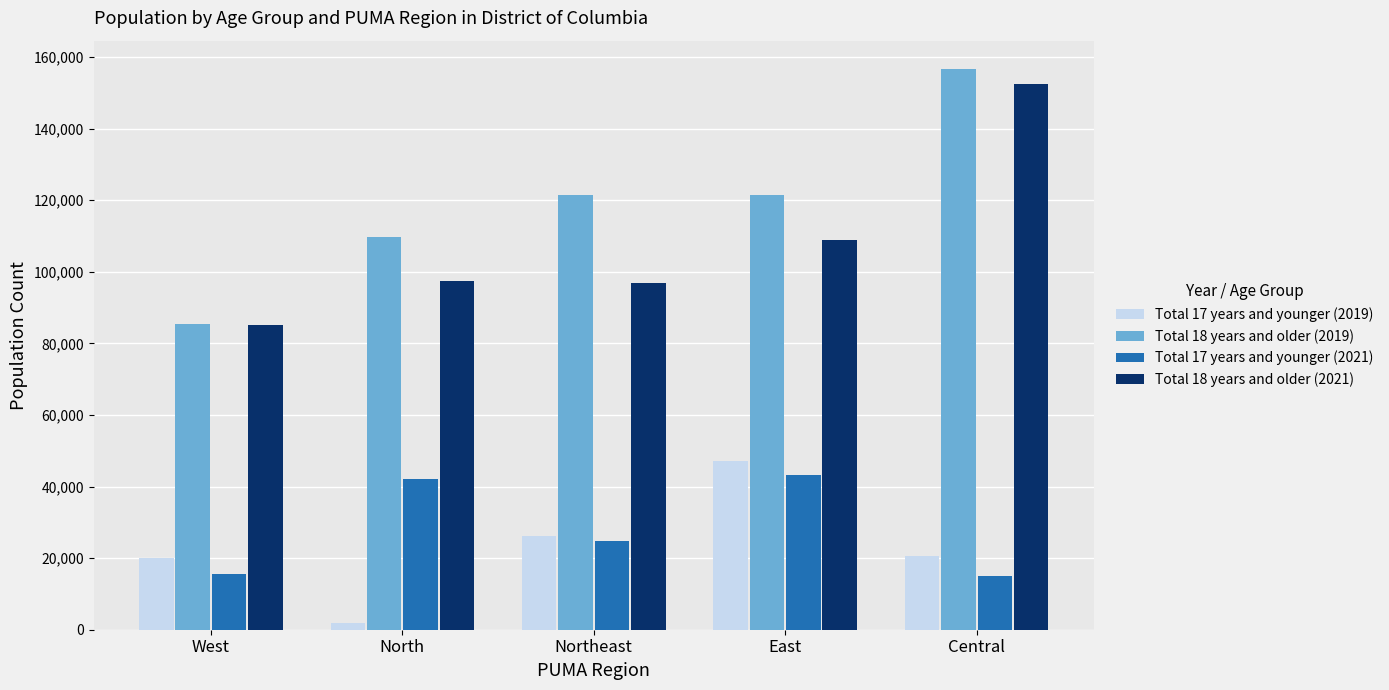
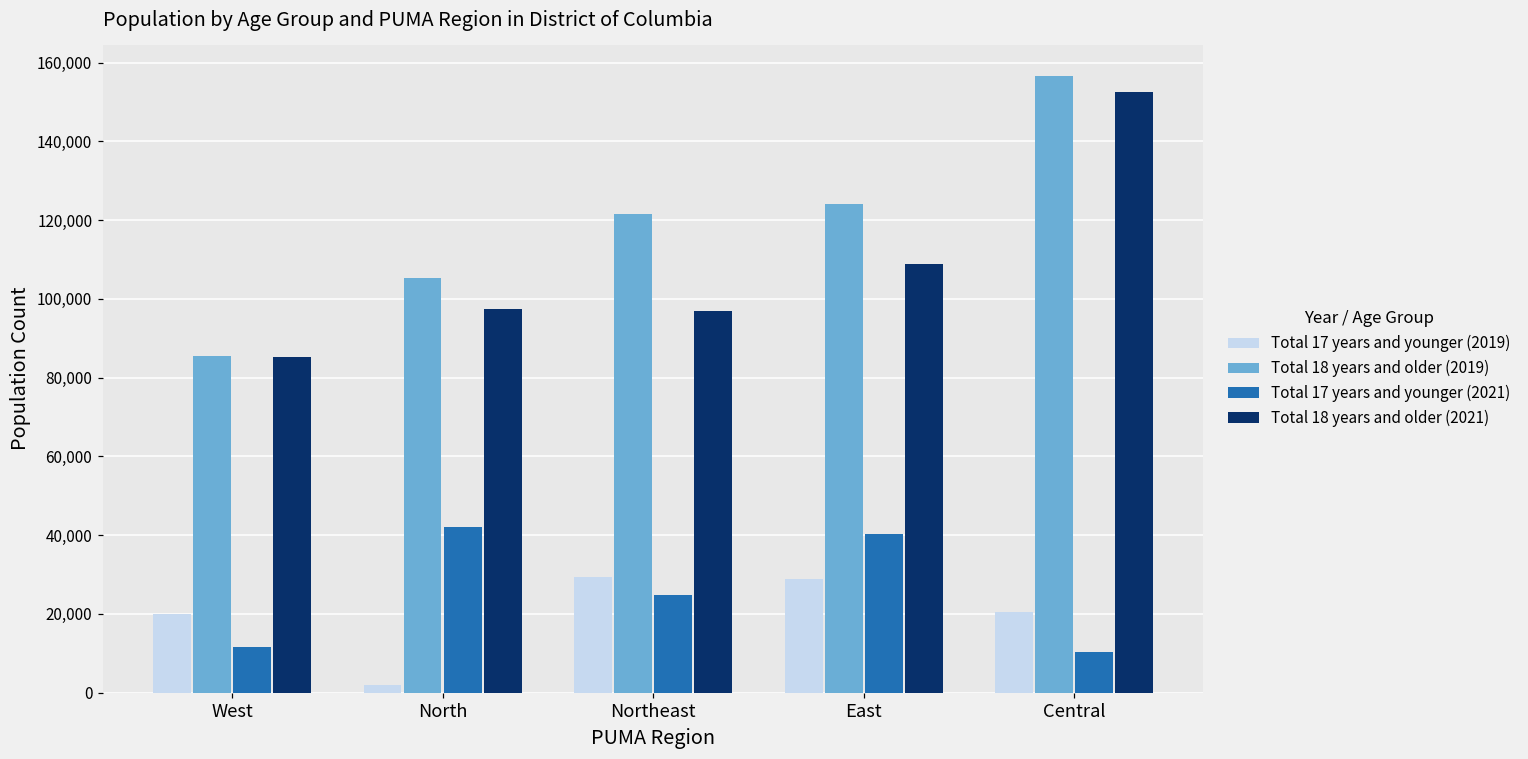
Total 17 years and younger (2021), West: 16,000 -> 12,000
Total 18 years and older (2019), North: 110,000 -> 105,000
Total 17 years and younger (2019), Northeast: 26,000 -> 29,000
Total 17 years and younger (2019), East: 47,000 -> 29,000
Total 18 years and older (2019), East: 121,000 -> 124,000
Total 17 years and younger (2021), East: 43,000 -> 40,000
Total 17 years and younger (2021), Central: 15,000 -> 10,000
